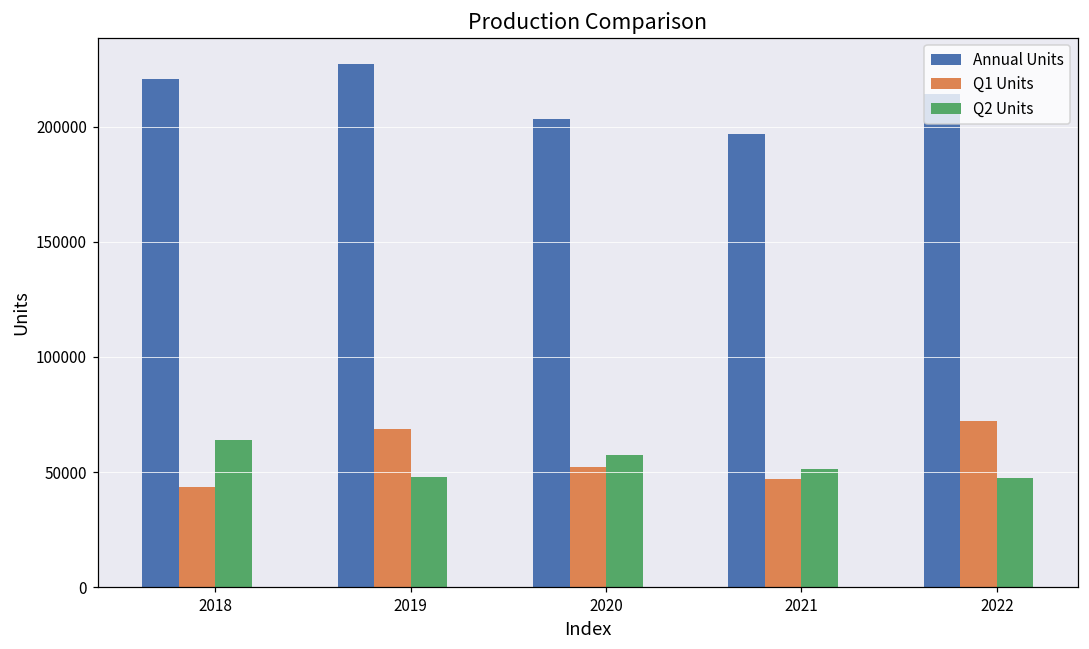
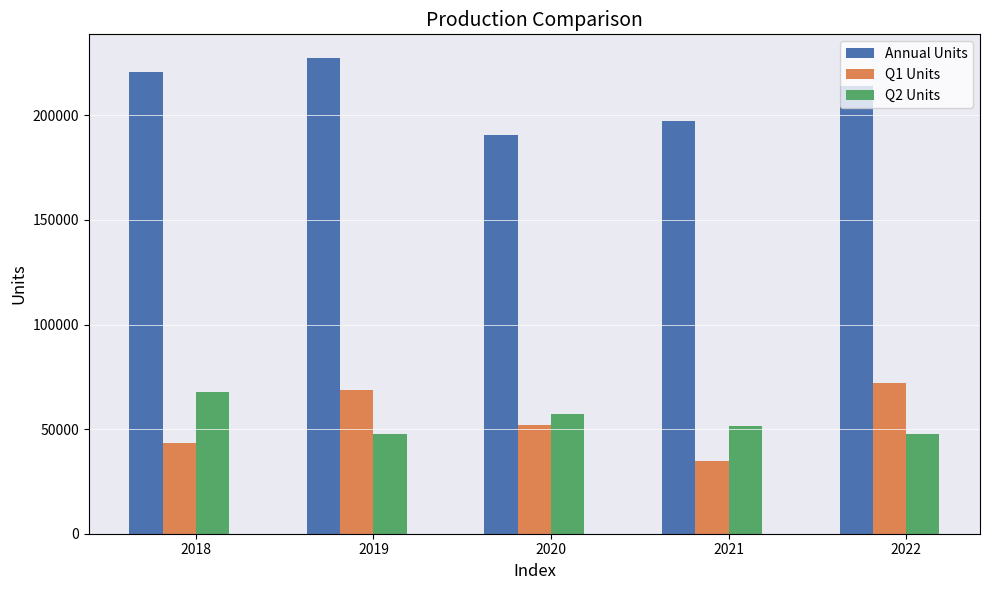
Q2 Units, 2018: 64000 -> 68000
Annual Units, 2020: 203000 -> 191000
Q1 Units, 2021: 47000 -> 35000
